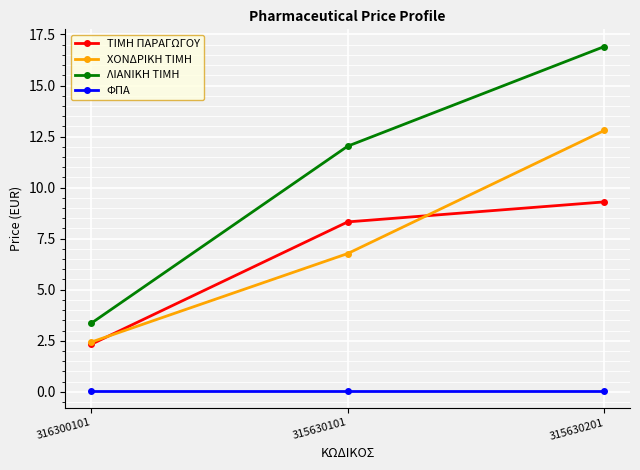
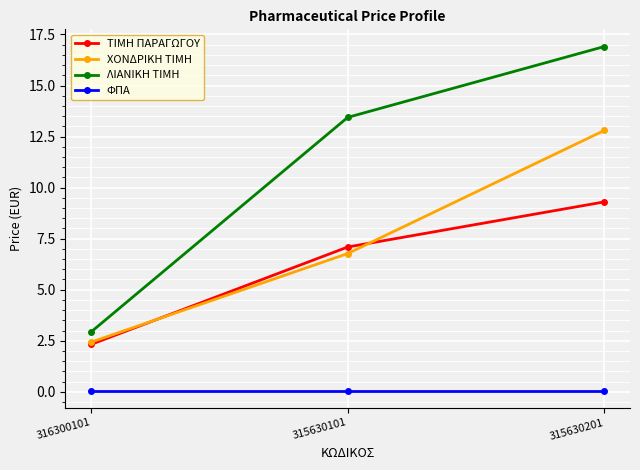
ΛΙΑΝΙΚΗ ΤΙΜΗ, 316300101: 3.4 -> 2.9
ΤΙΜΗ ΠΑΡΑΓΩΓΟΥ, 315630101: 8.3 -> 7.1
ΛΙΑΝΙΚΗ ΤΙΜΗ, 315630101: 12.0 -> 13.4
